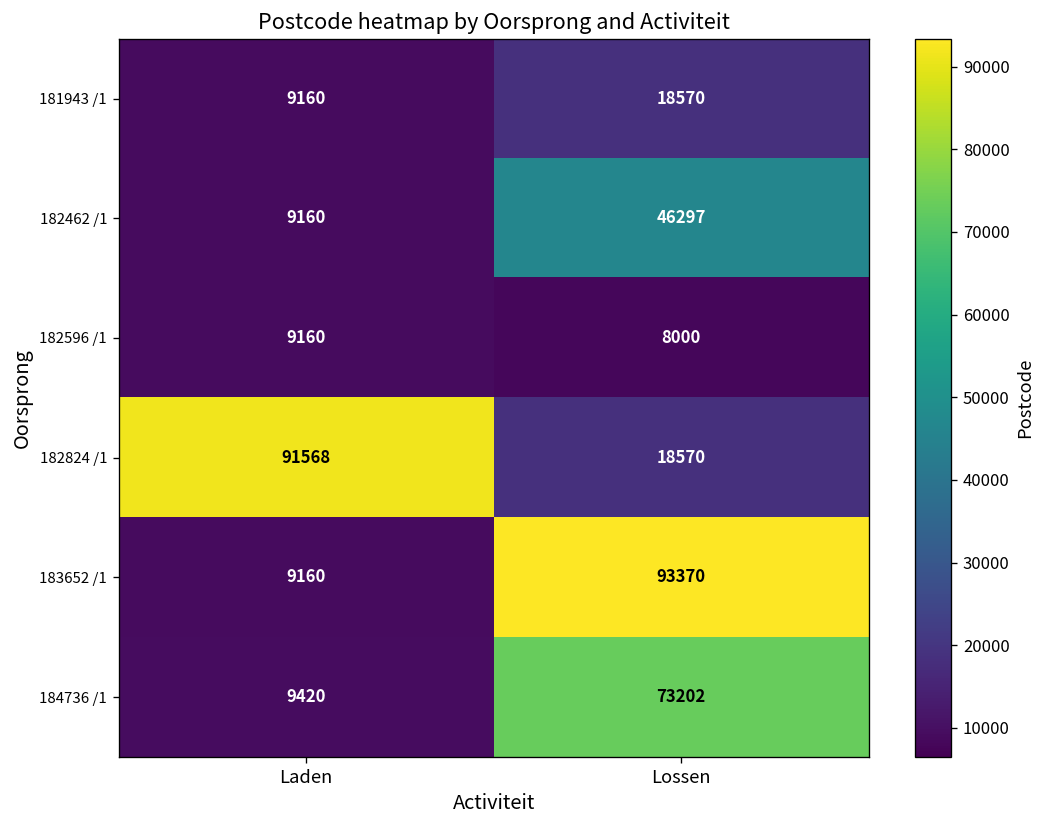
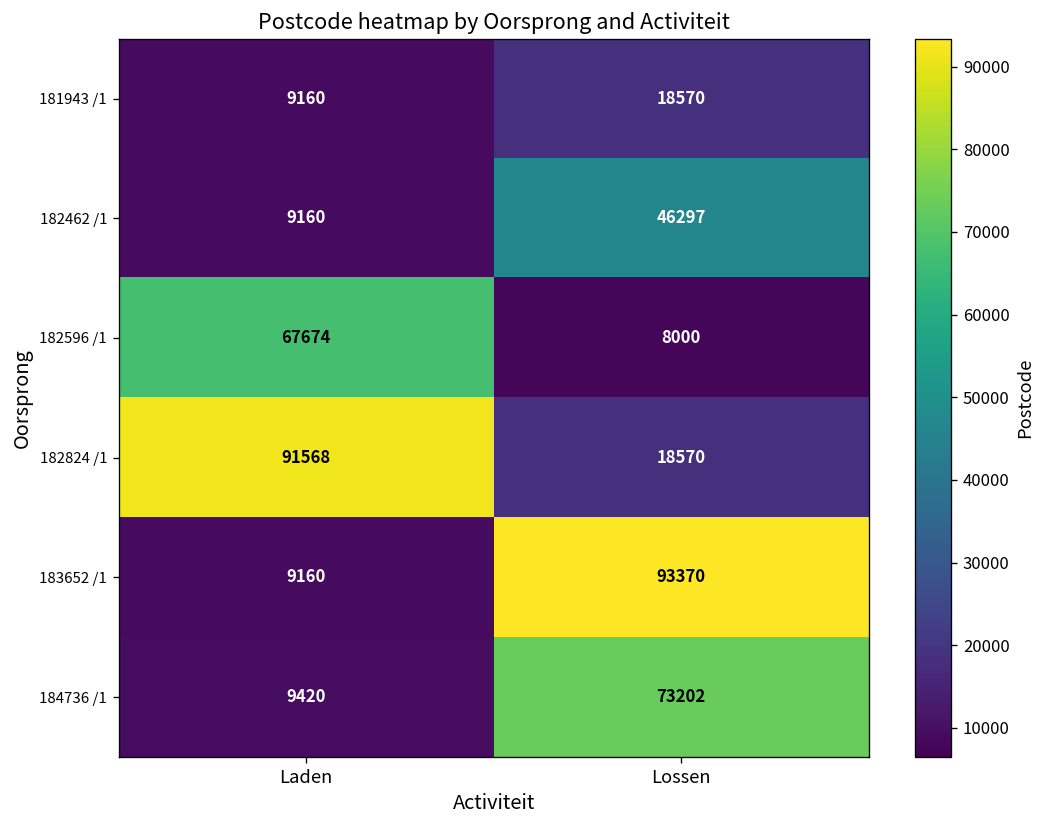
182596 /1, Laden: 9160 -> 67674
